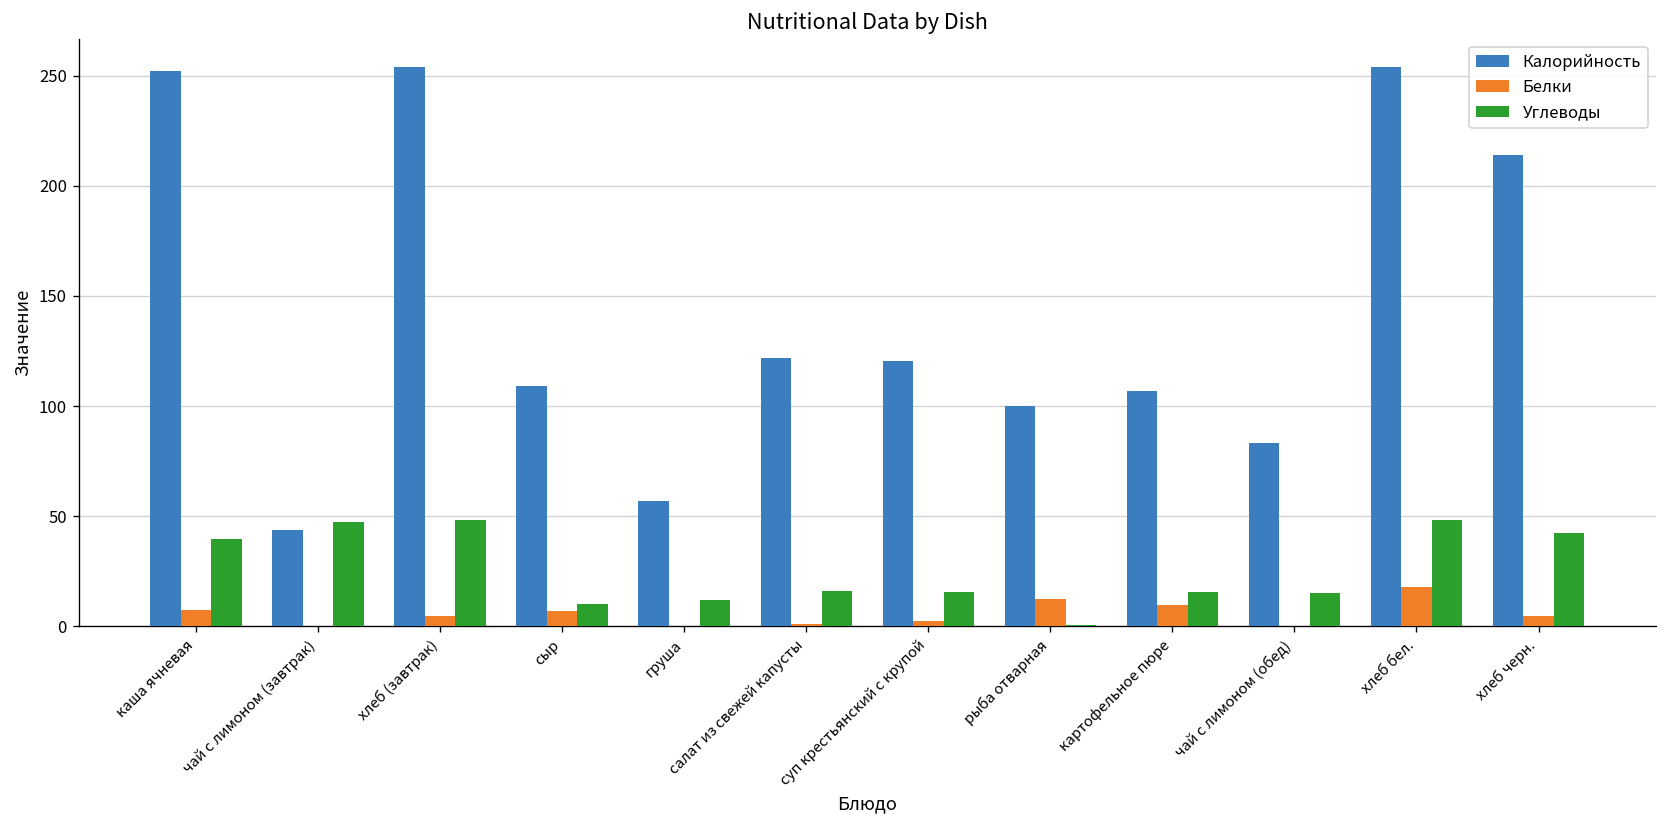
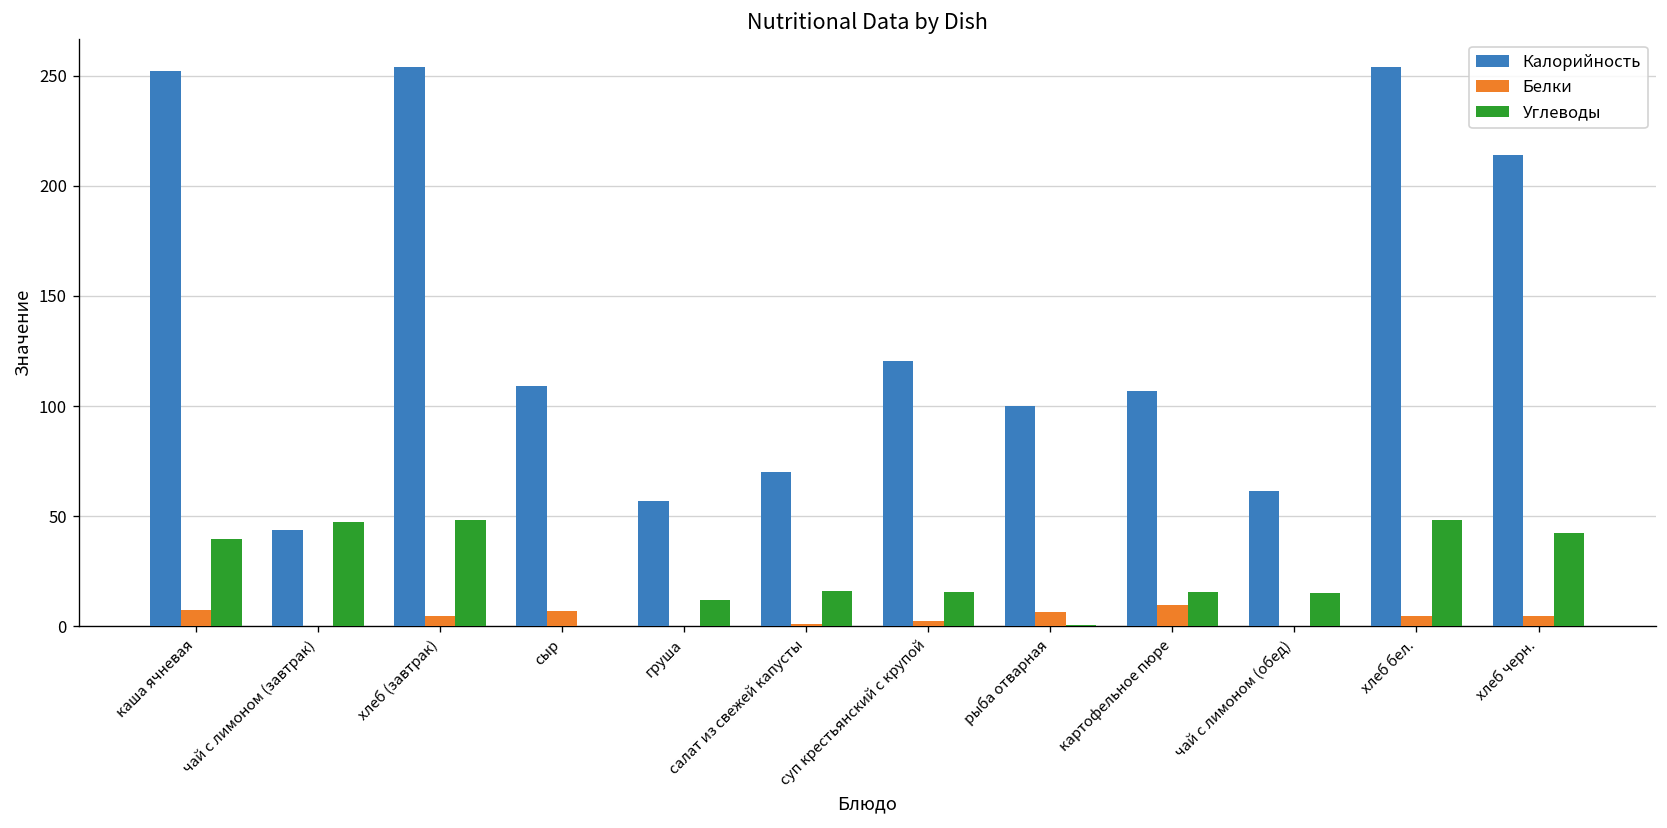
Углеводы, сыр: 10 -> 0
Калорийность, салат из свежей капусты: 122 -> 70
Белки, рыба отварная: 12 -> 7
Калорийность, чай с лимоном (обед): 83 -> 62
Белки, хлеб бел.: 18 -> 5
